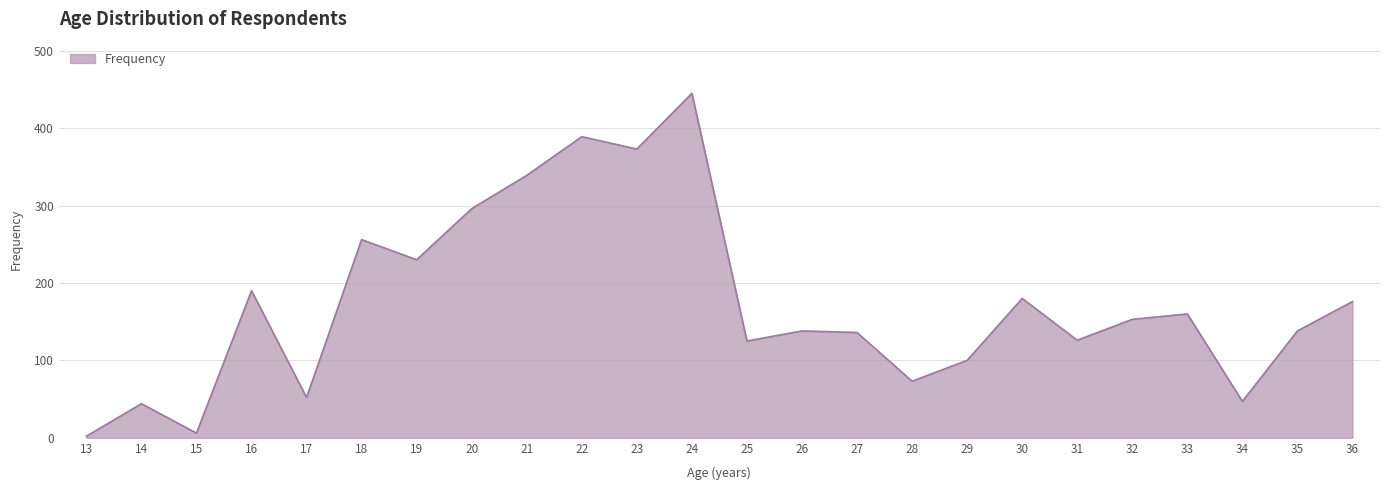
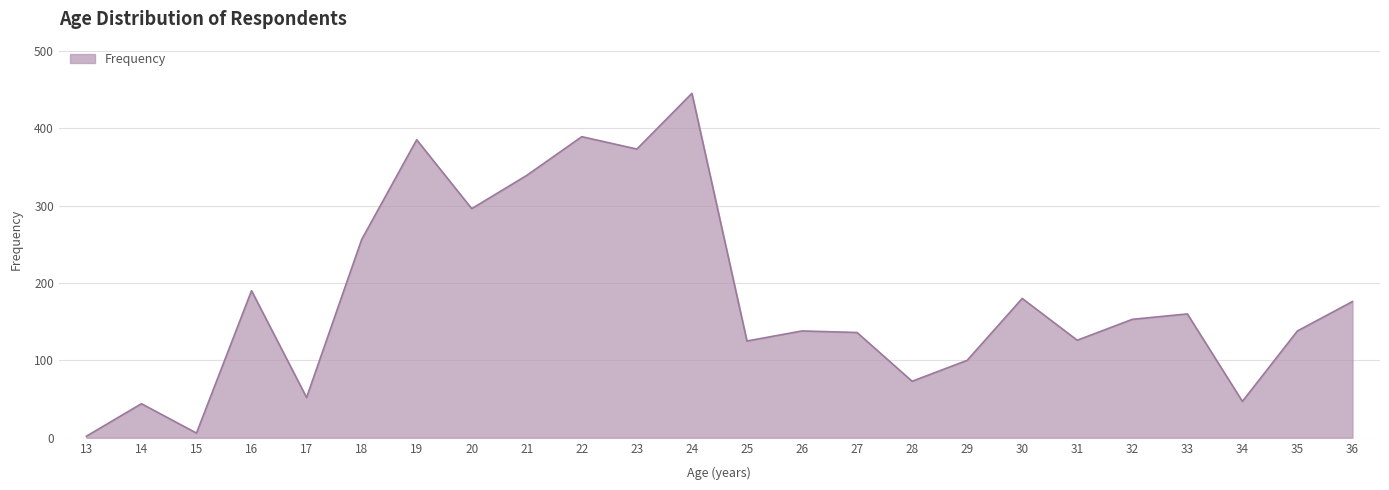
19: 230 -> 390
